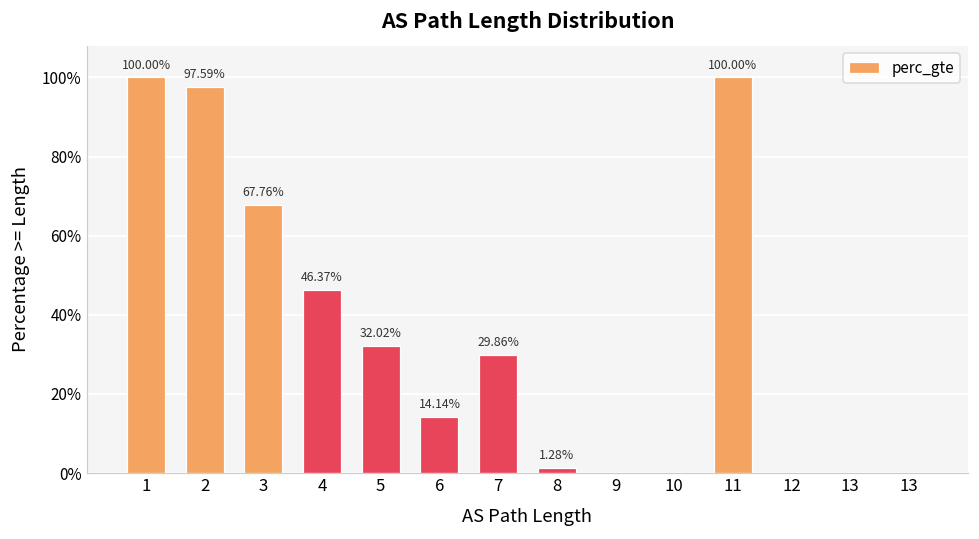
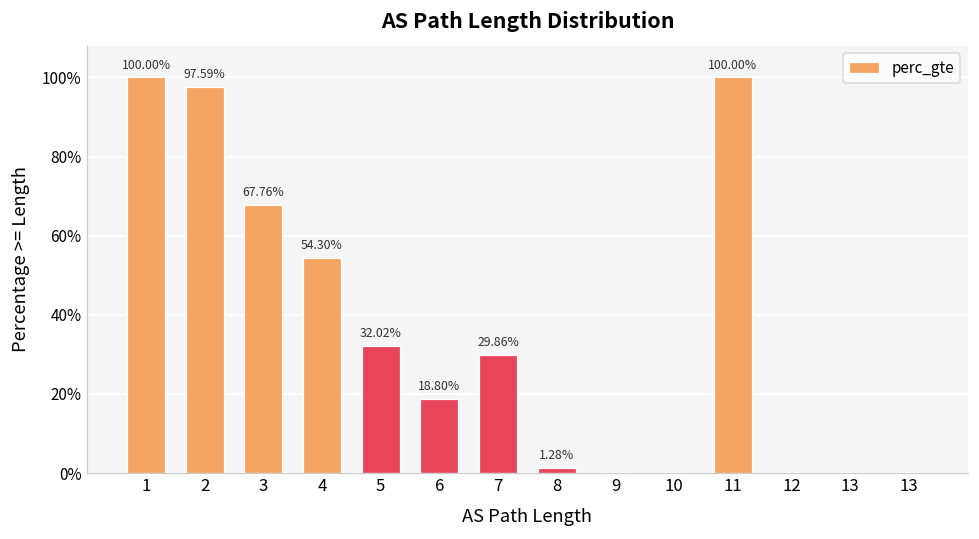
4: 46.37% -> 54.30%
6: 14.14% -> 18.80%
